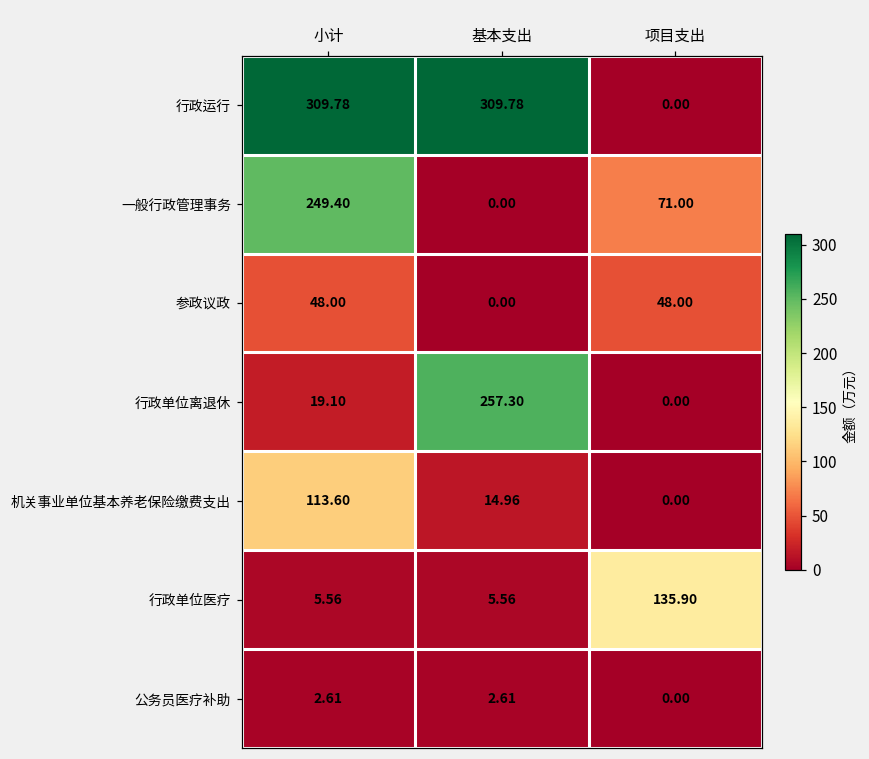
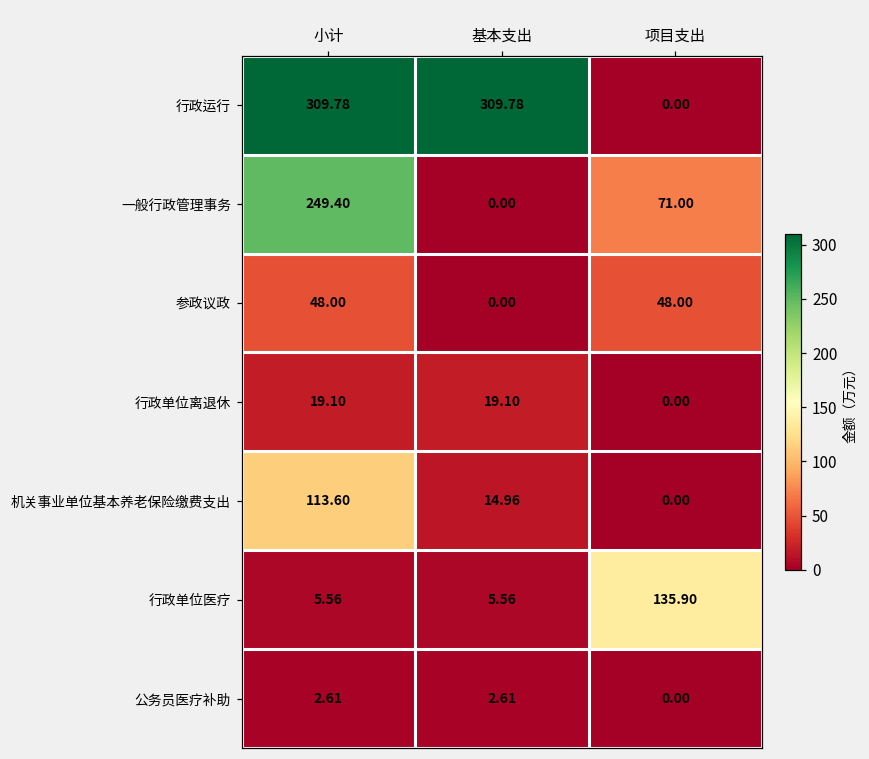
行政单位离退休, 基本支出: 257.30 -> 19.10
